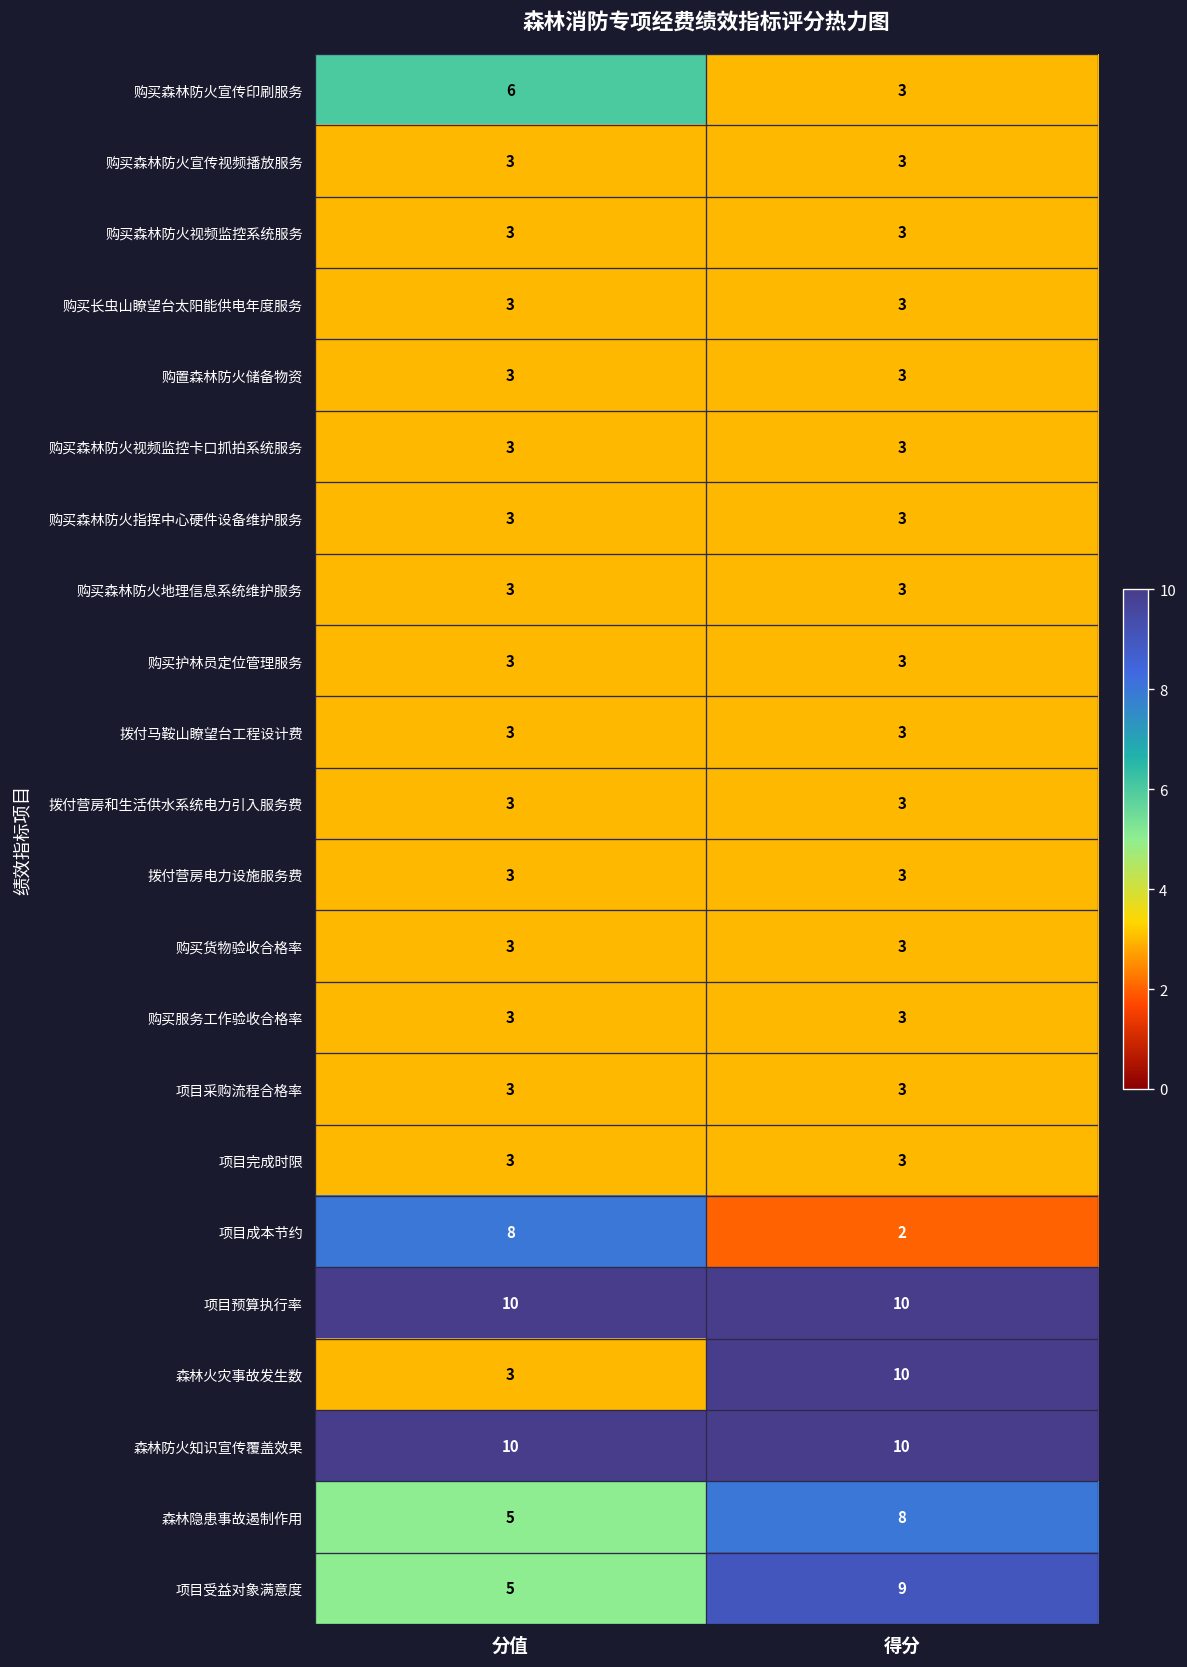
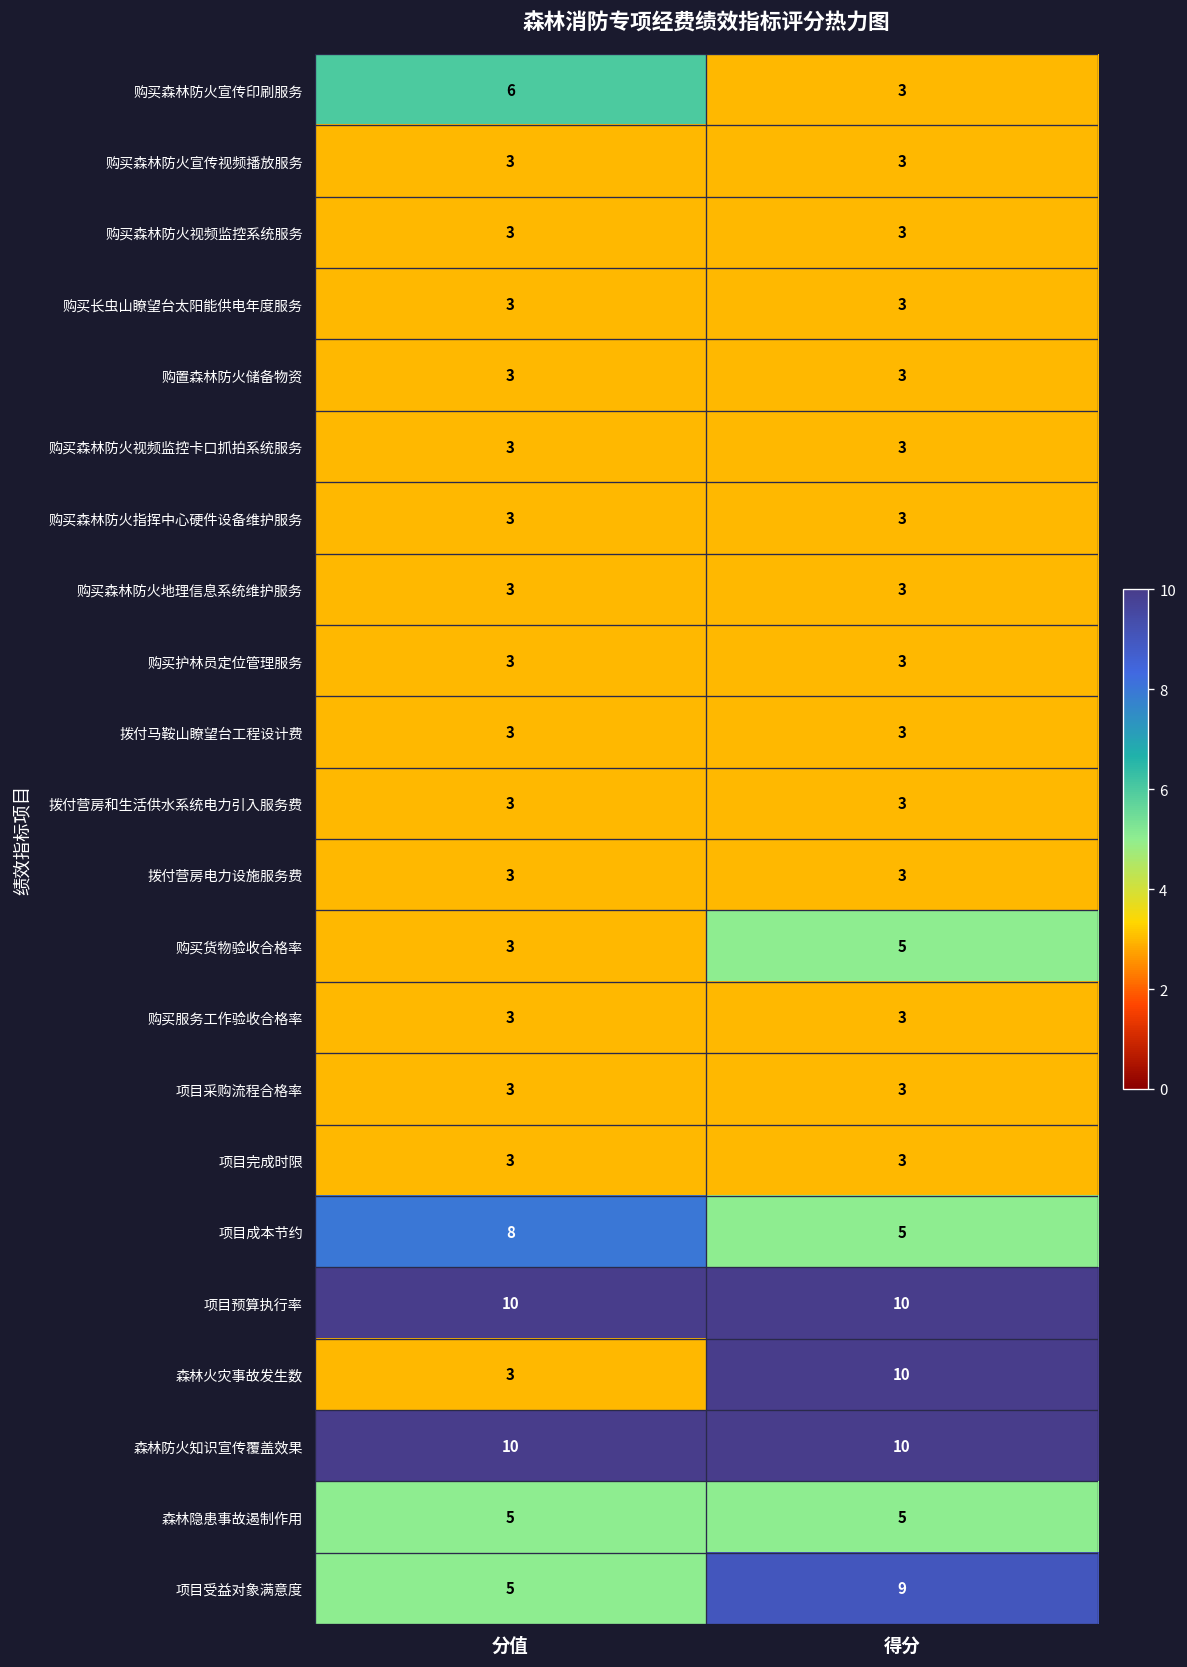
购买货物验收合格率, 得分: 3 -> 5
项目成本节约, 得分: 2 -> 5
森林隐患事故遏制作用, 得分: 8 -> 5
